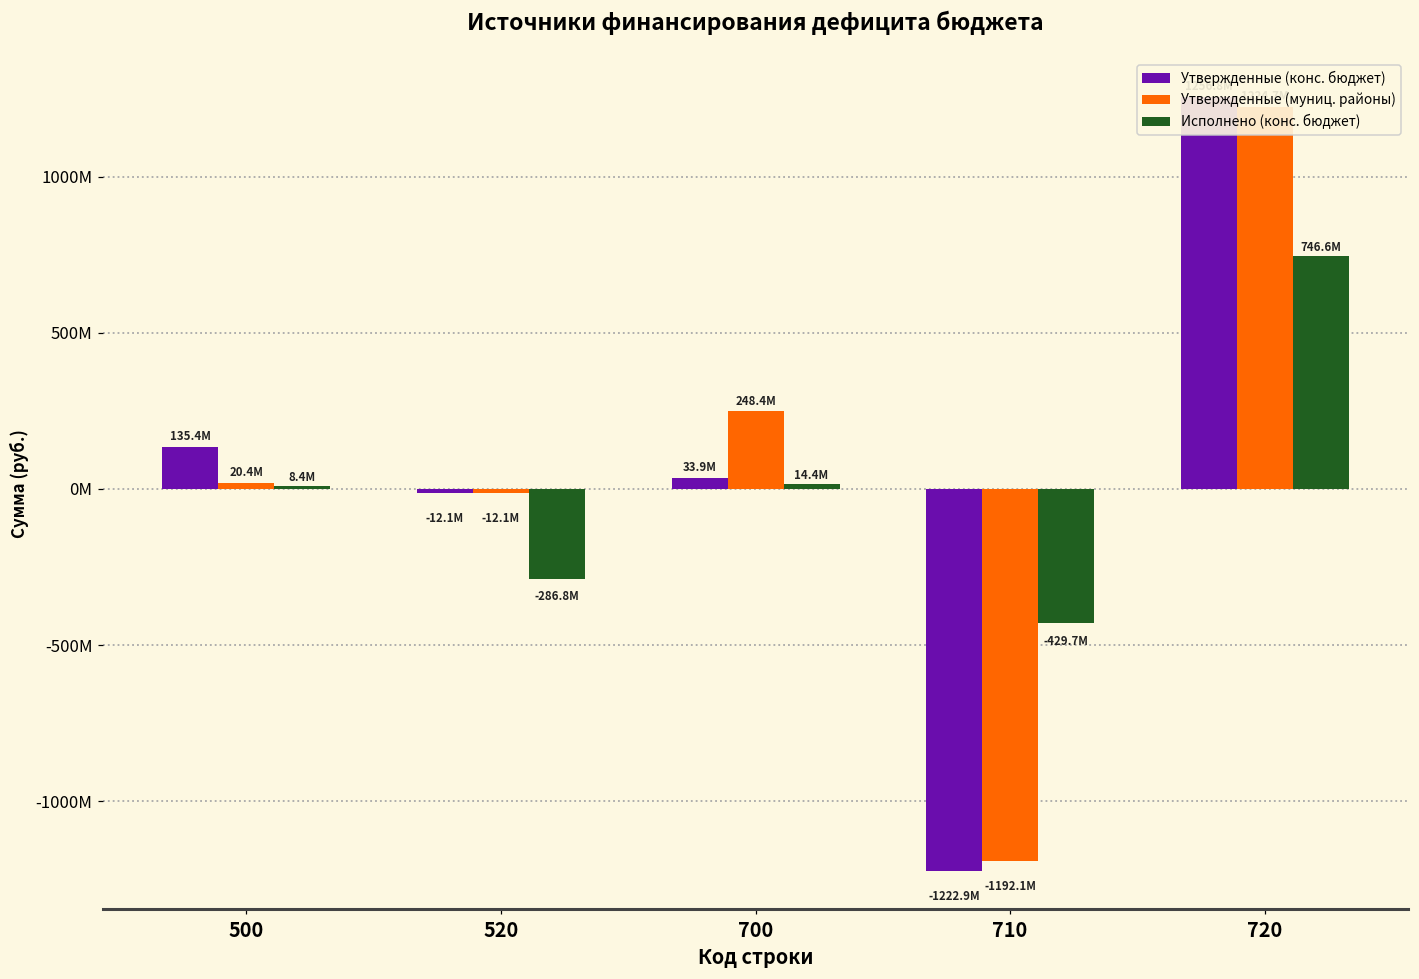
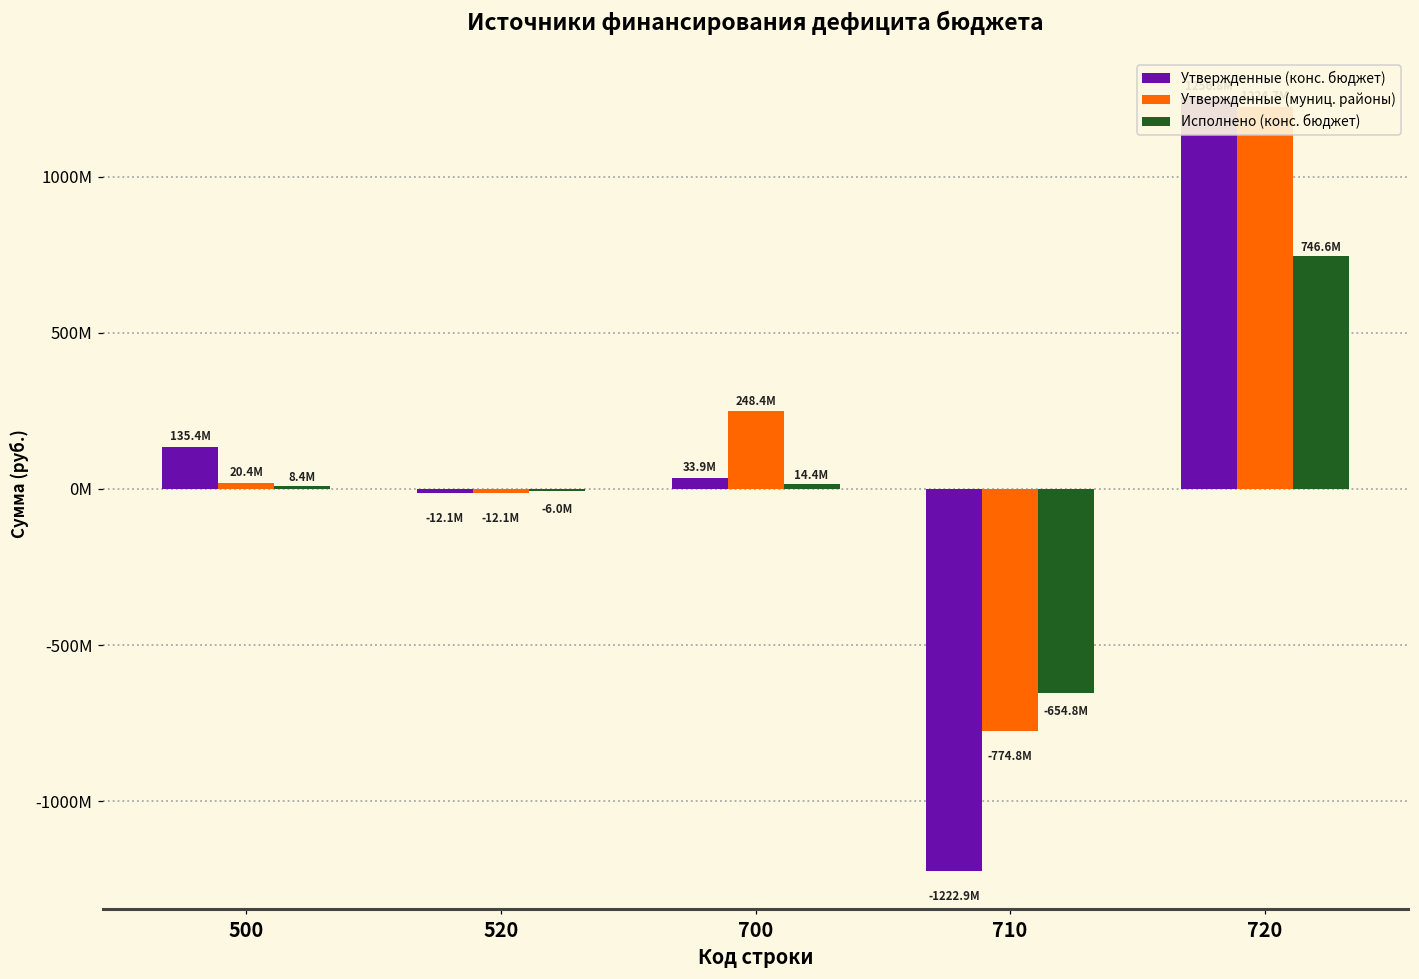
Исполнено (конс. бюджет), 520: -286.8M -> -6.0M
Утвержденные (муниц. районы), 710: -1192.1M -> -774.8M
Исполнено (конс. бюджет), 710: -429.7M -> -654.8M
